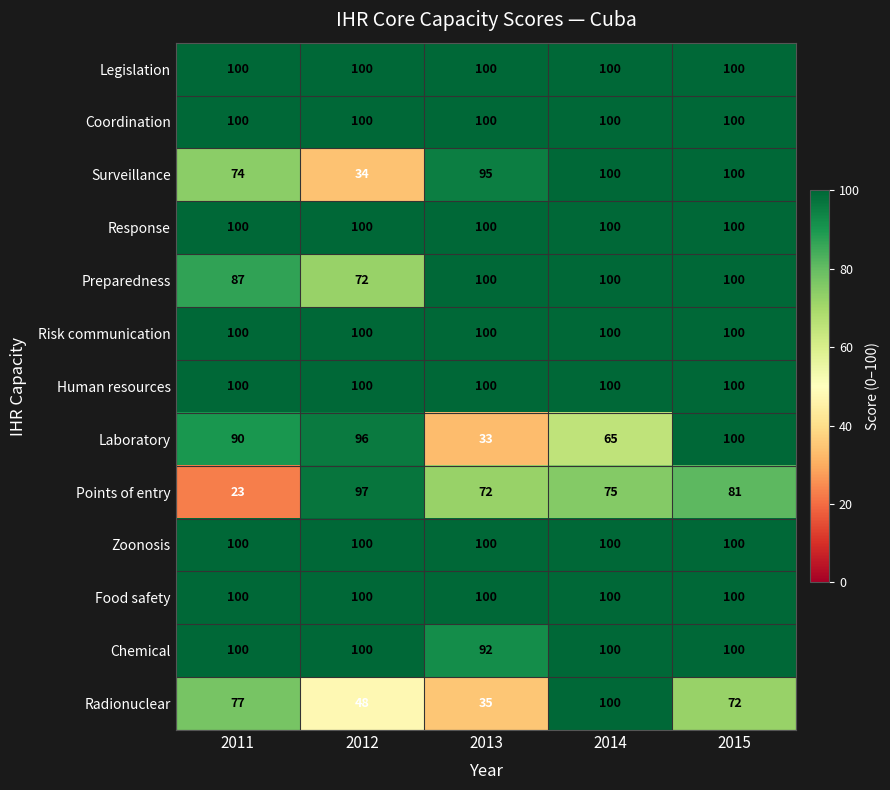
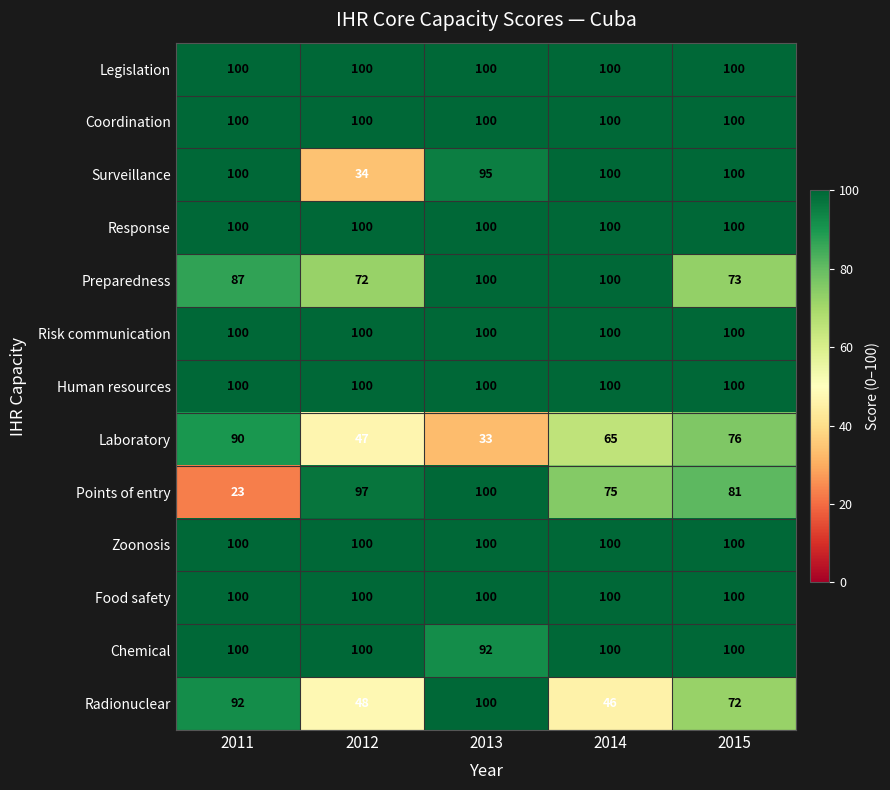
Surveillance, 2011: 74 -> 100
Preparedness, 2015: 100 -> 73
Laboratory, 2012: 96 -> 47
Laboratory, 2015: 100 -> 76
Points of entry, 2013: 72 -> 100
Radionuclear, 2011: 77 -> 92
Radionuclear, 2013: 35 -> 100
Radionuclear, 2014: 100 -> 46
